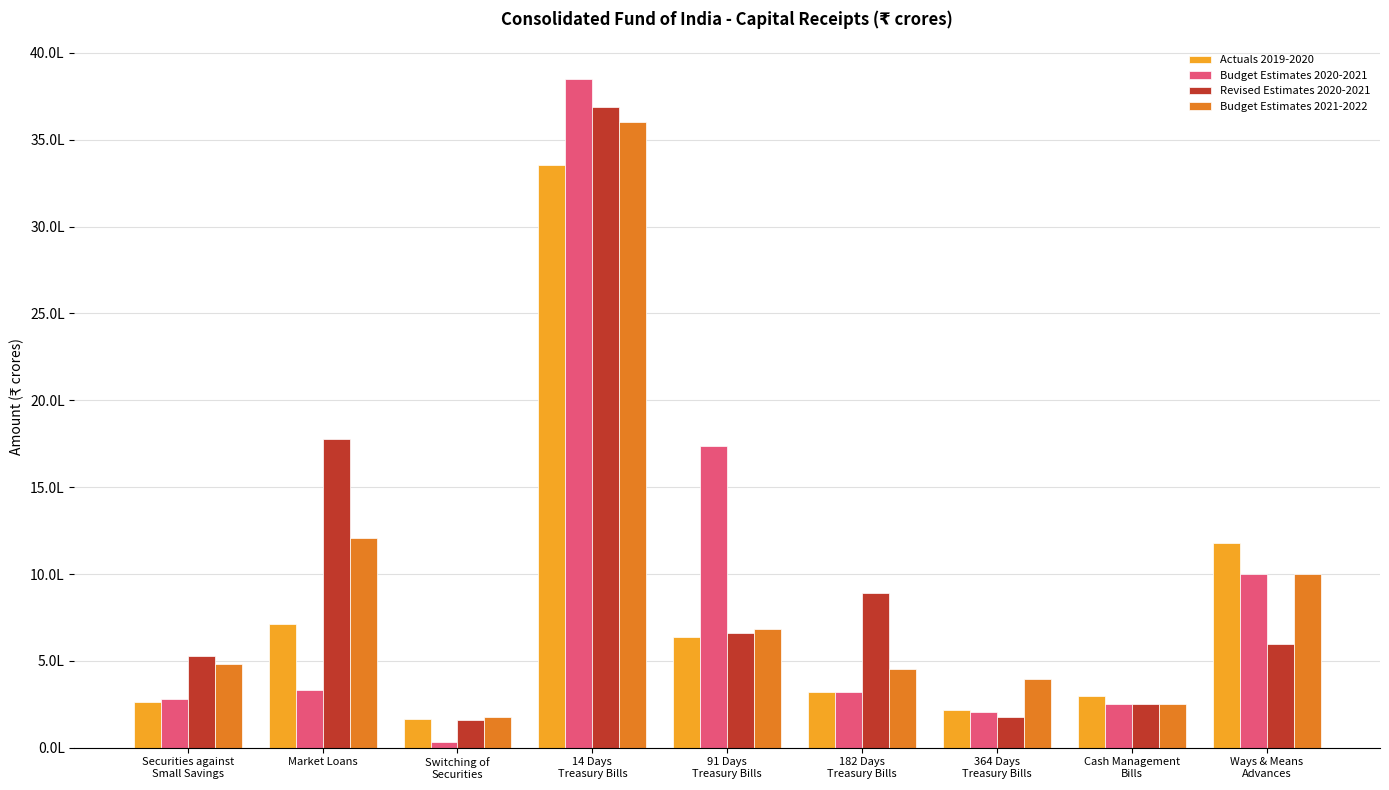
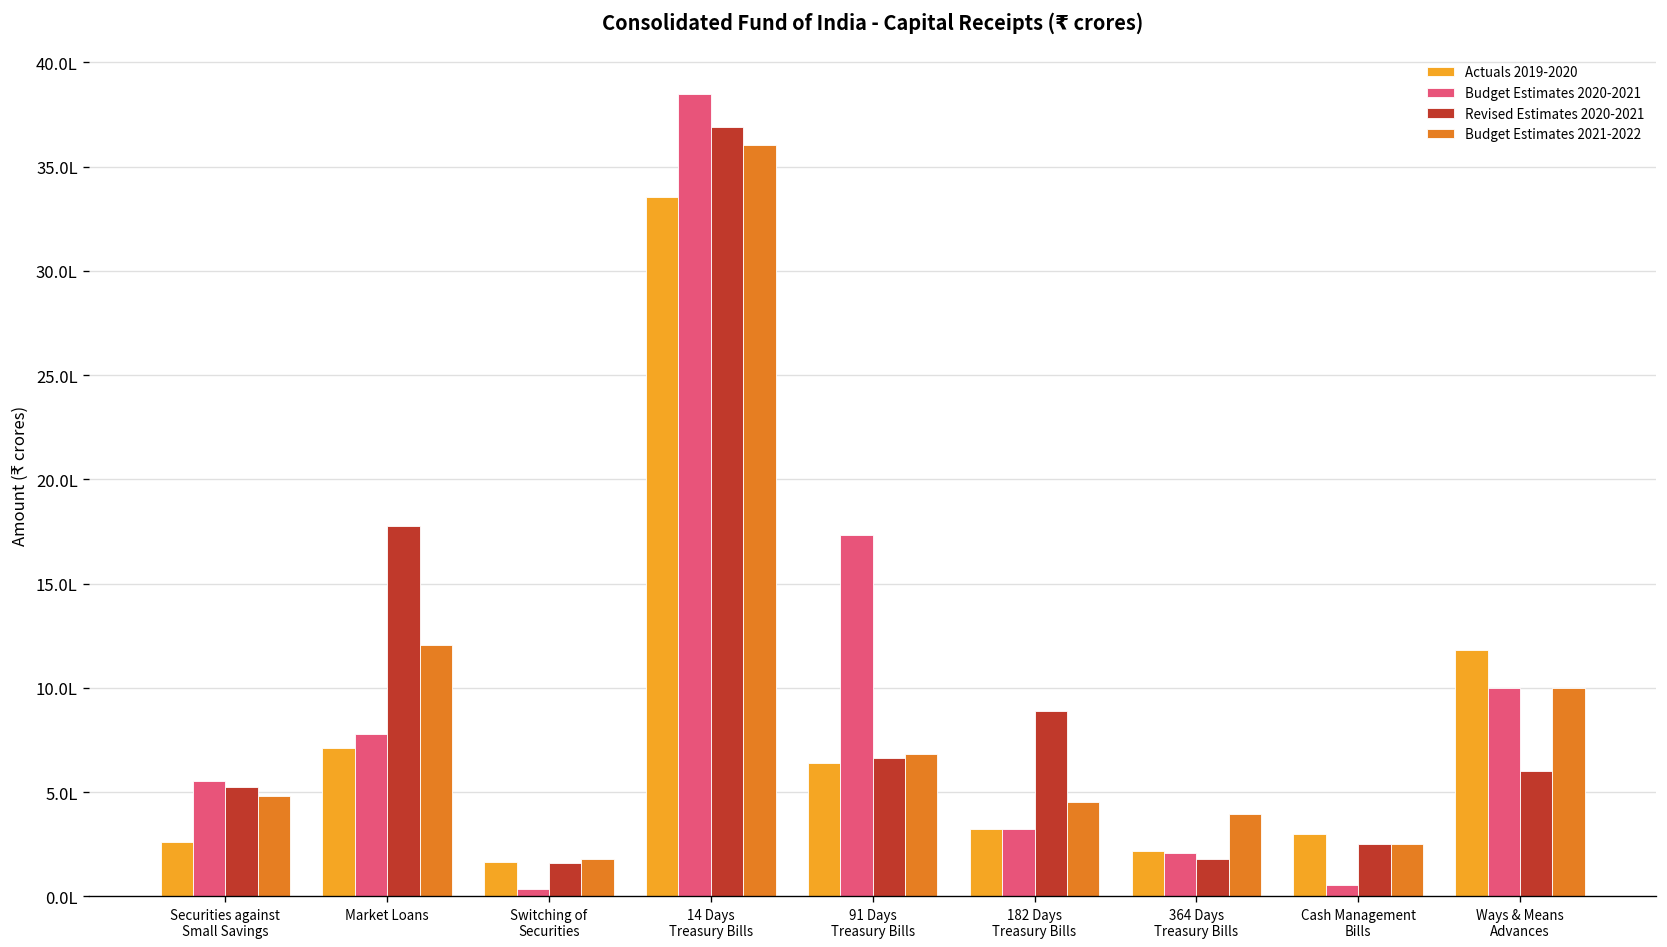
Budget Estimates 2020-2021, Securities against Small Savings: 2.8L -> 5.5L
Budget Estimates 2020-2021, Market Loans: 3.4L -> 7.8L
Budget Estimates 2020-2021, Cash Management Bills: 2.5L -> 0.5L
